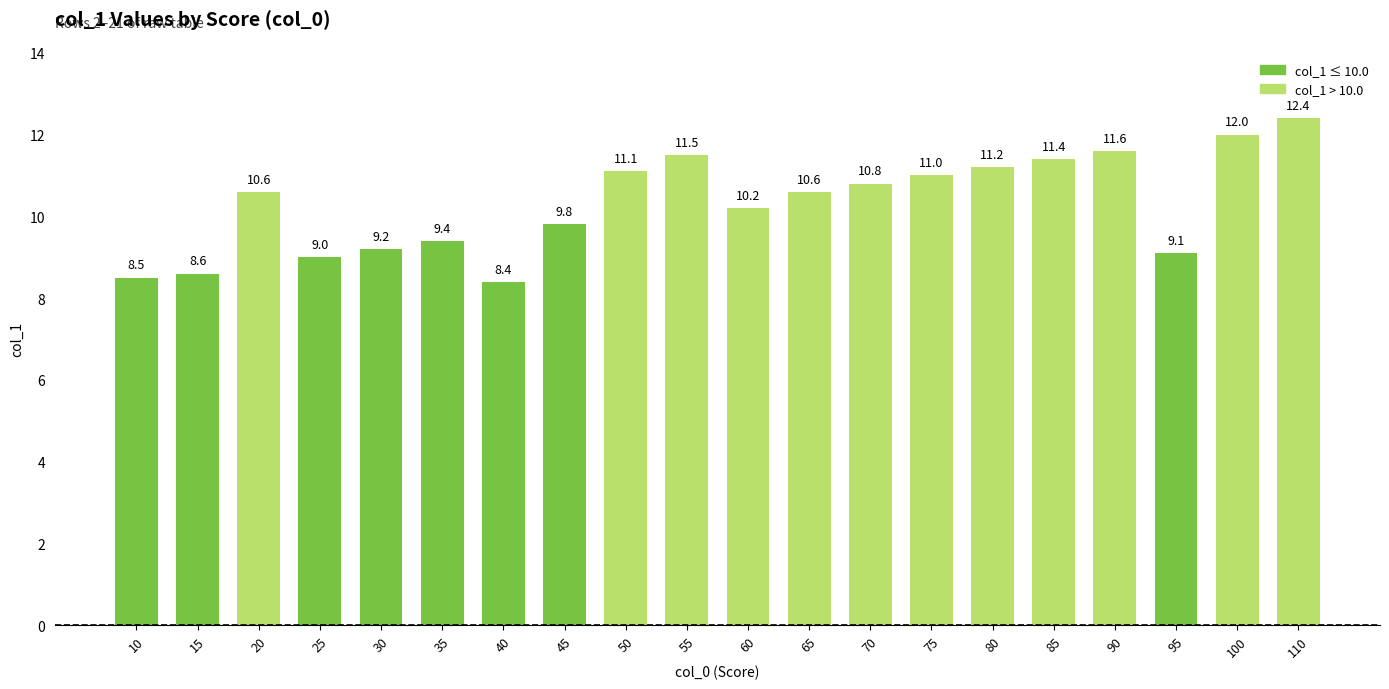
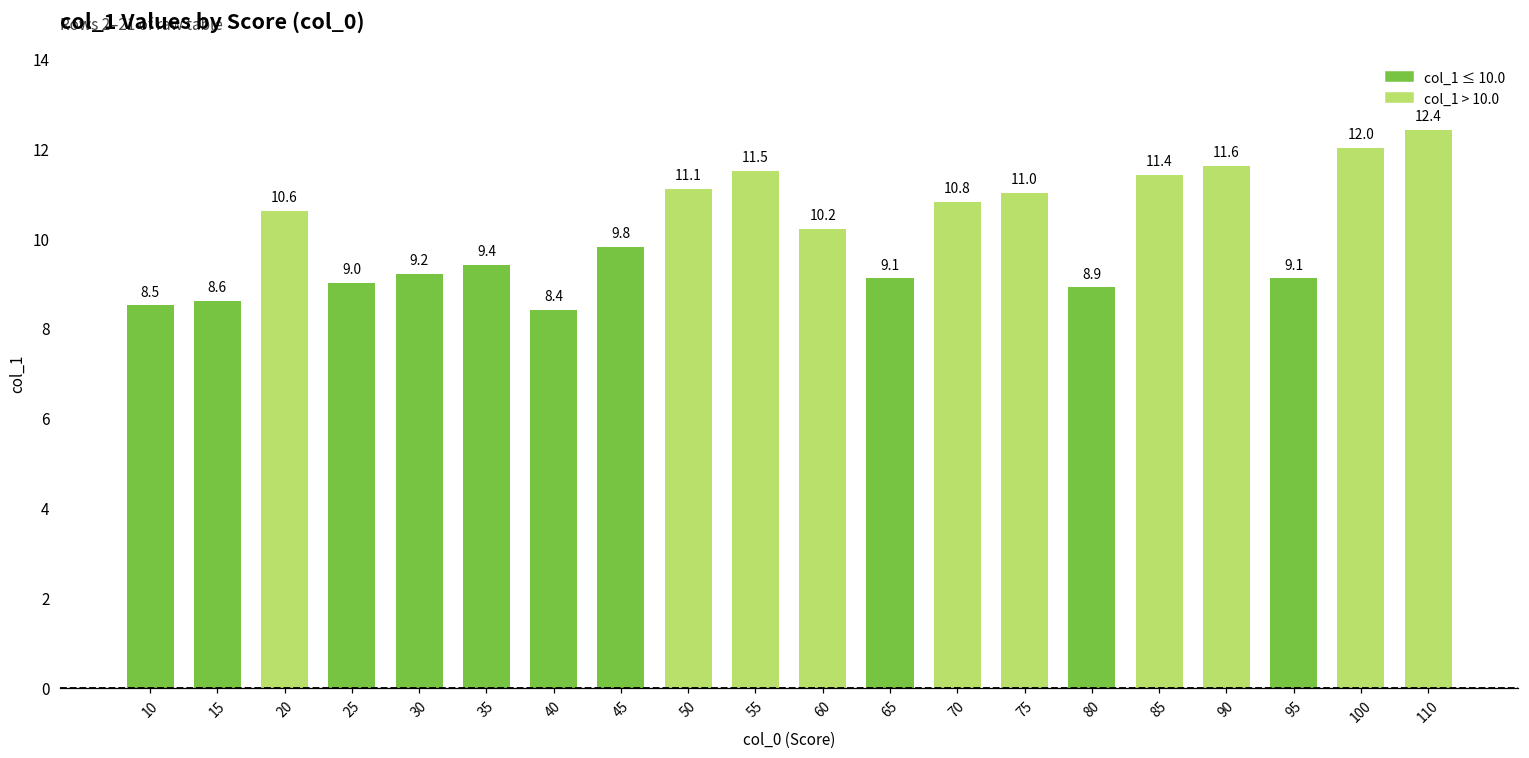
65: 10.6 -> 9.1
80: 11.2 -> 8.9
